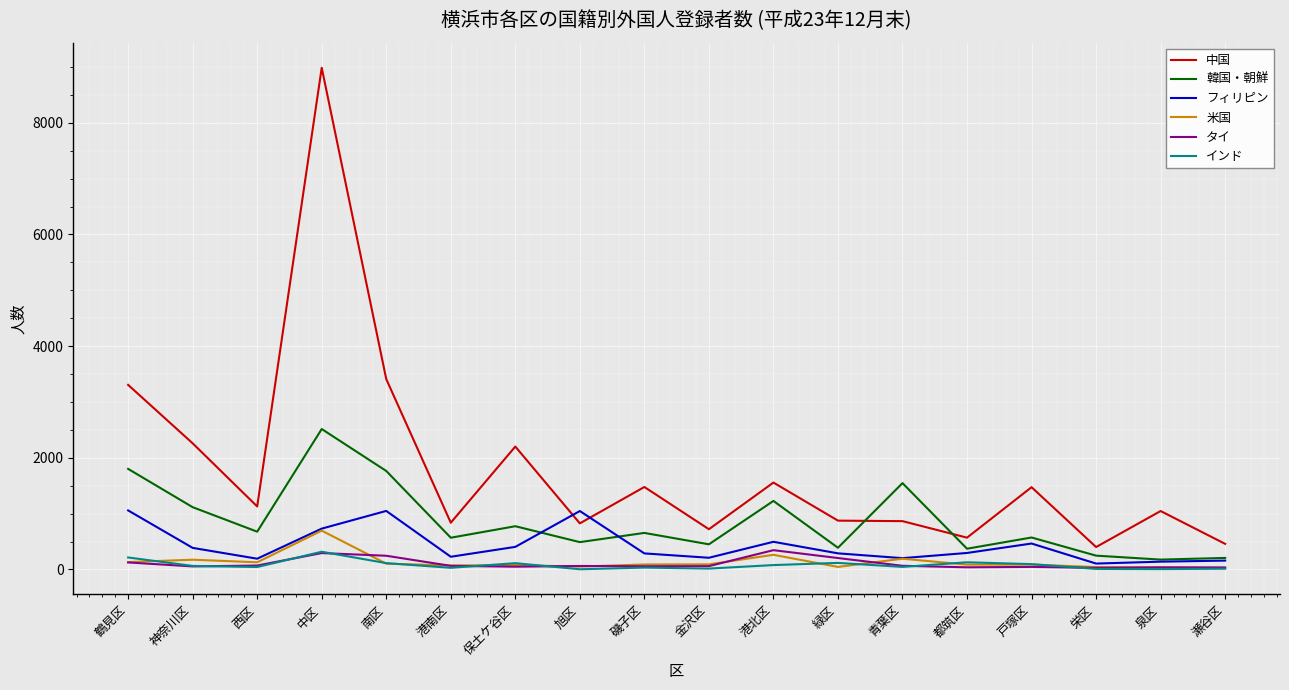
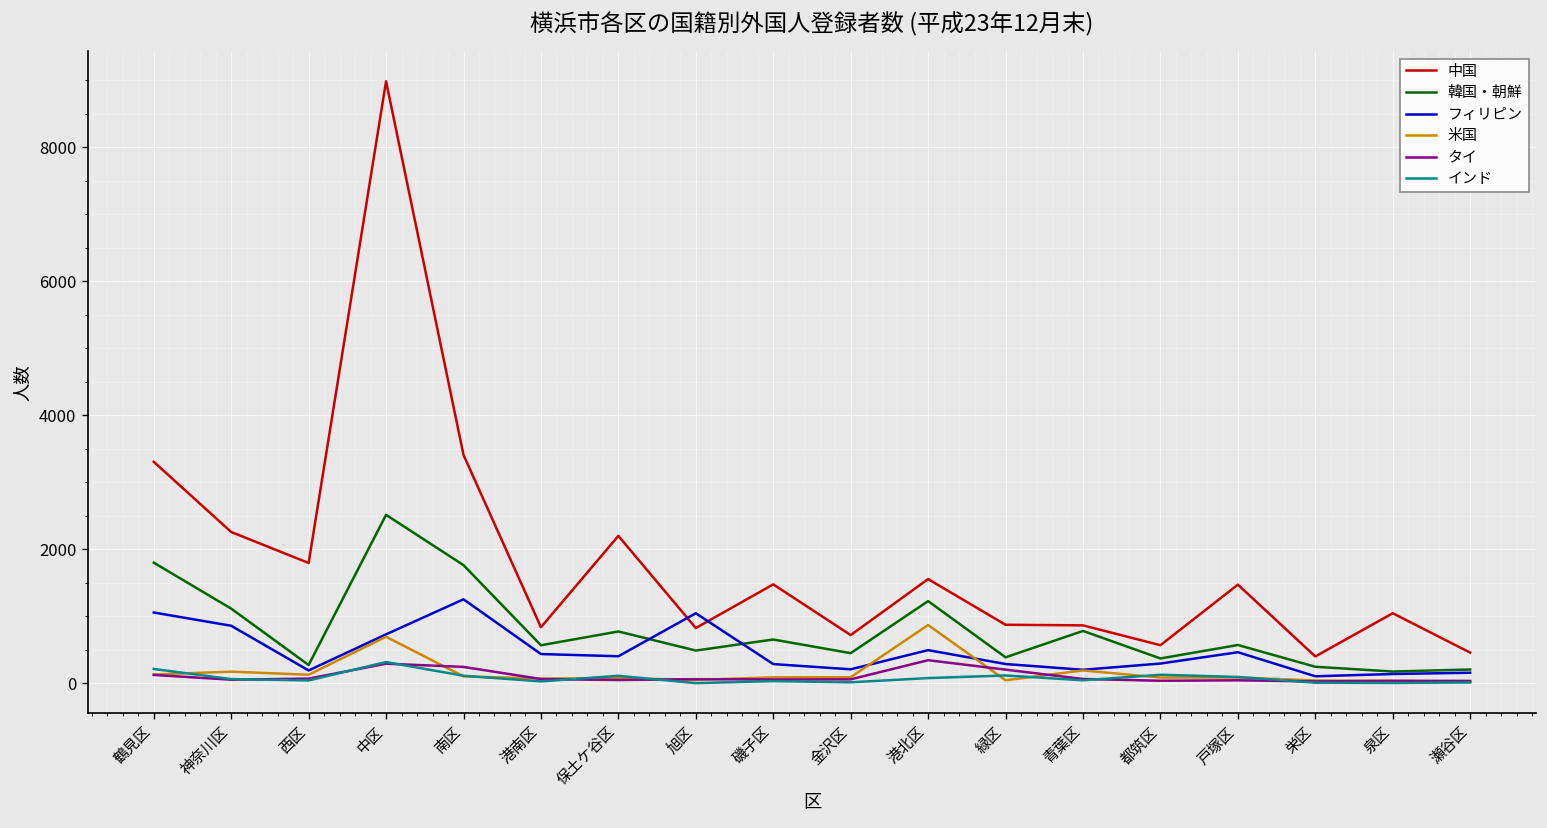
フィリピン, 神奈川区: 400 -> 900
中国, 西区: 1100 -> 1800
韓国・朝鮮, 西区: 700 -> 300
フィリピン, 南区: 1000 -> 1300
フィリピン, 港南区: 200 -> 400
米国, 港北区: 300 -> 900
韓国・朝鮮, 青葉区: 1500 -> 800
